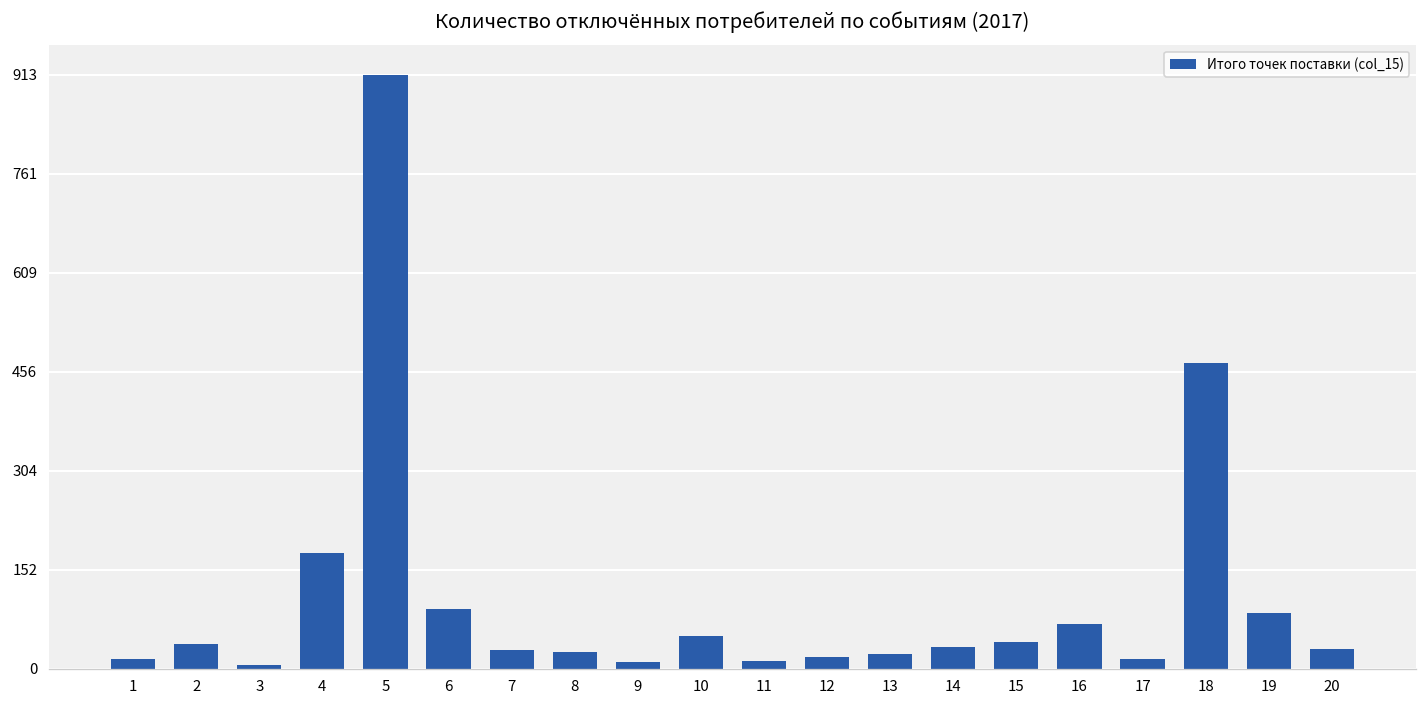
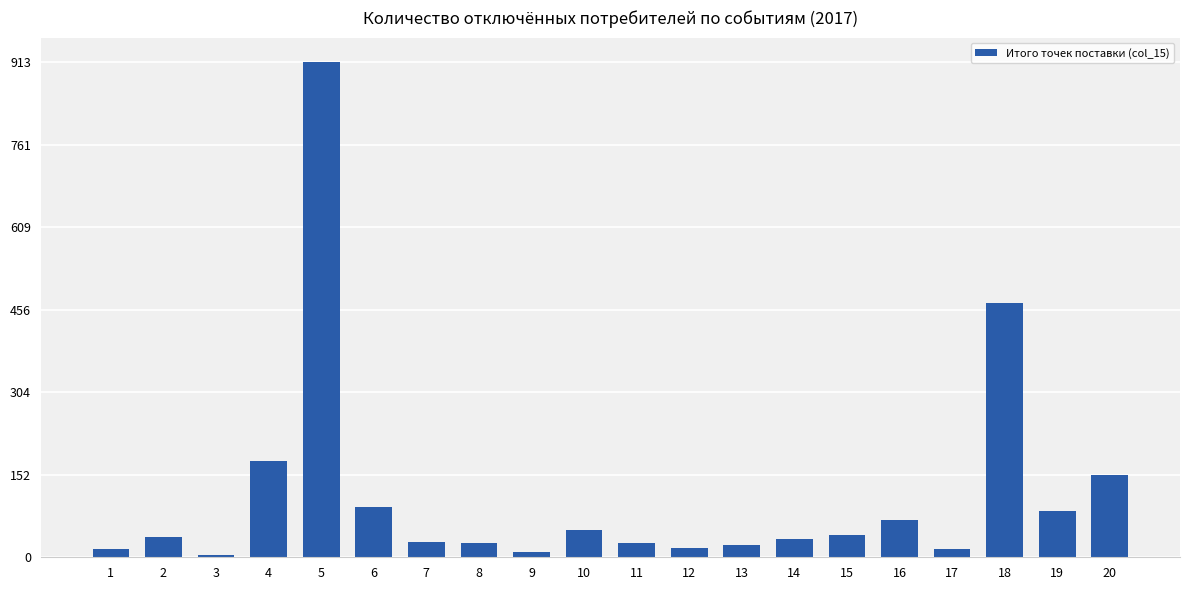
11: 10 -> 30
20: 30 -> 150
